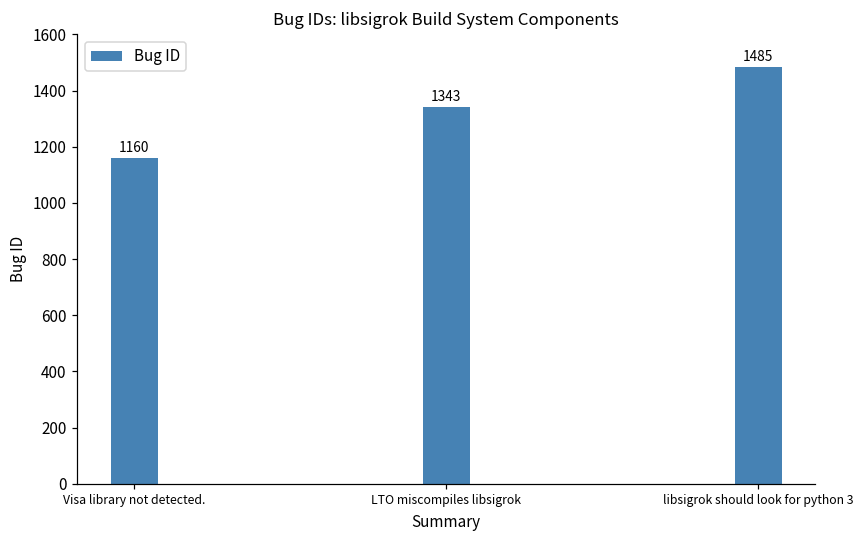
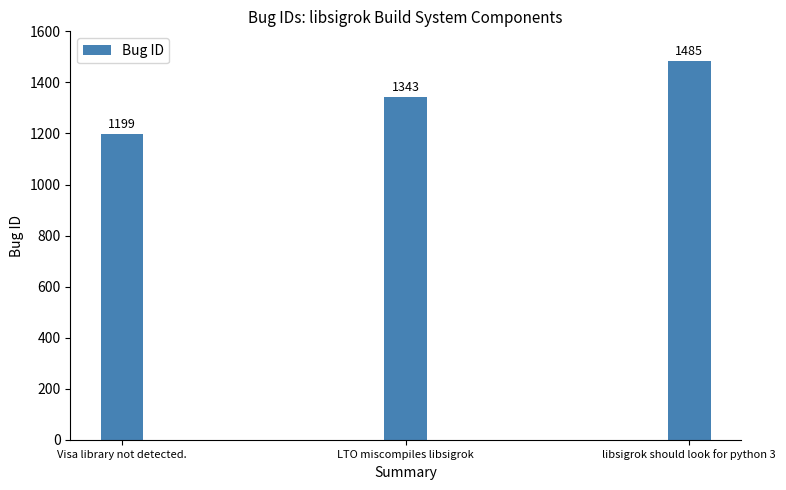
Visa library not detected.: 1160 -> 1199
